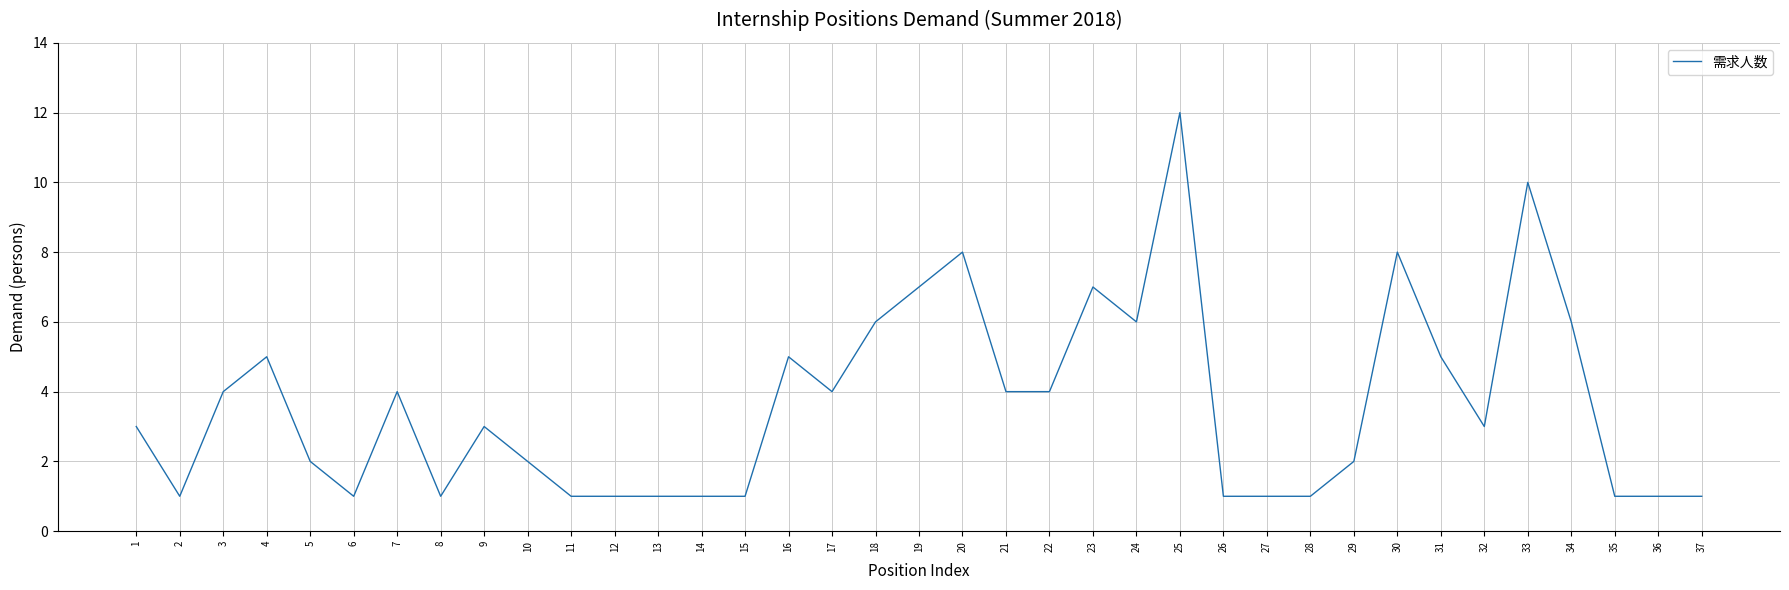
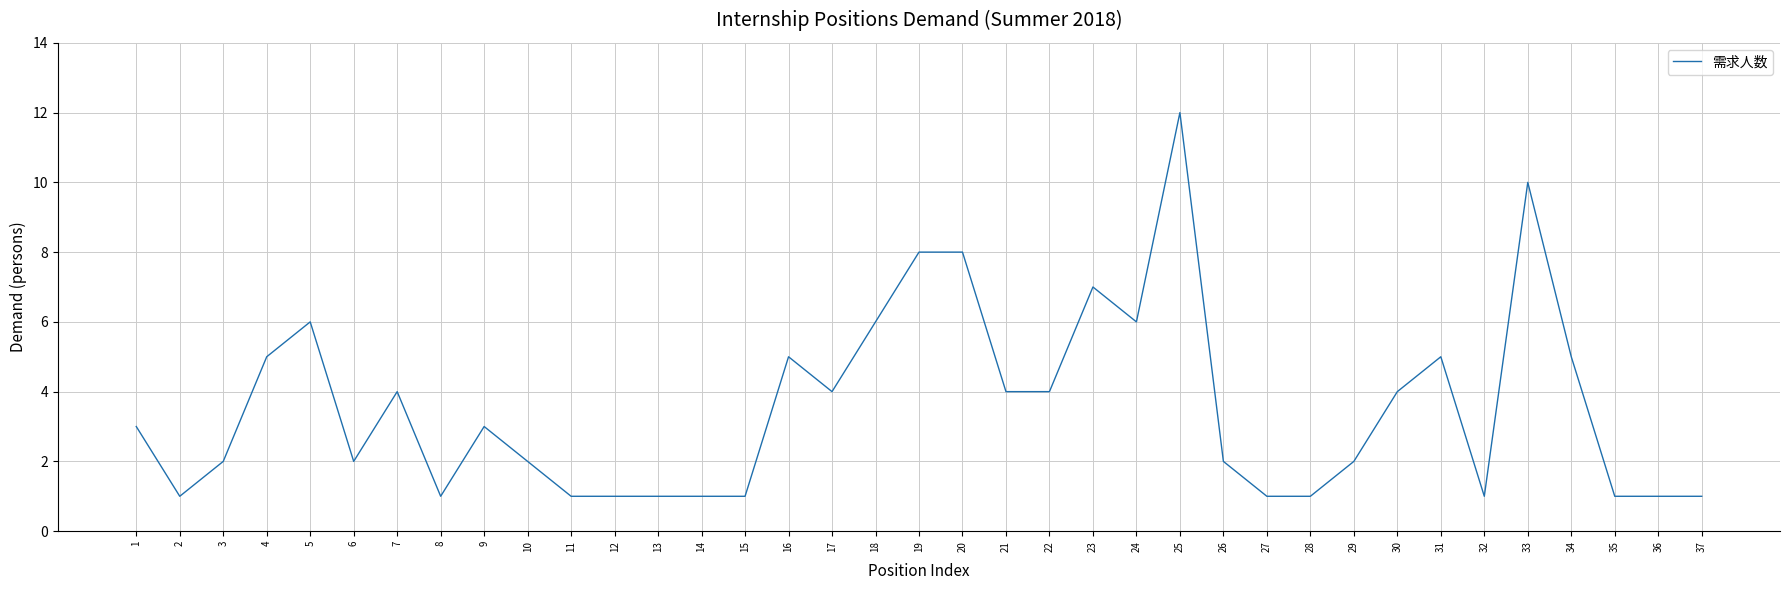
3: 4 -> 2
5: 2 -> 6
6: 1 -> 2
19: 7 -> 8
26: 1 -> 2
30: 8 -> 4
32: 3 -> 1
34: 6 -> 5
